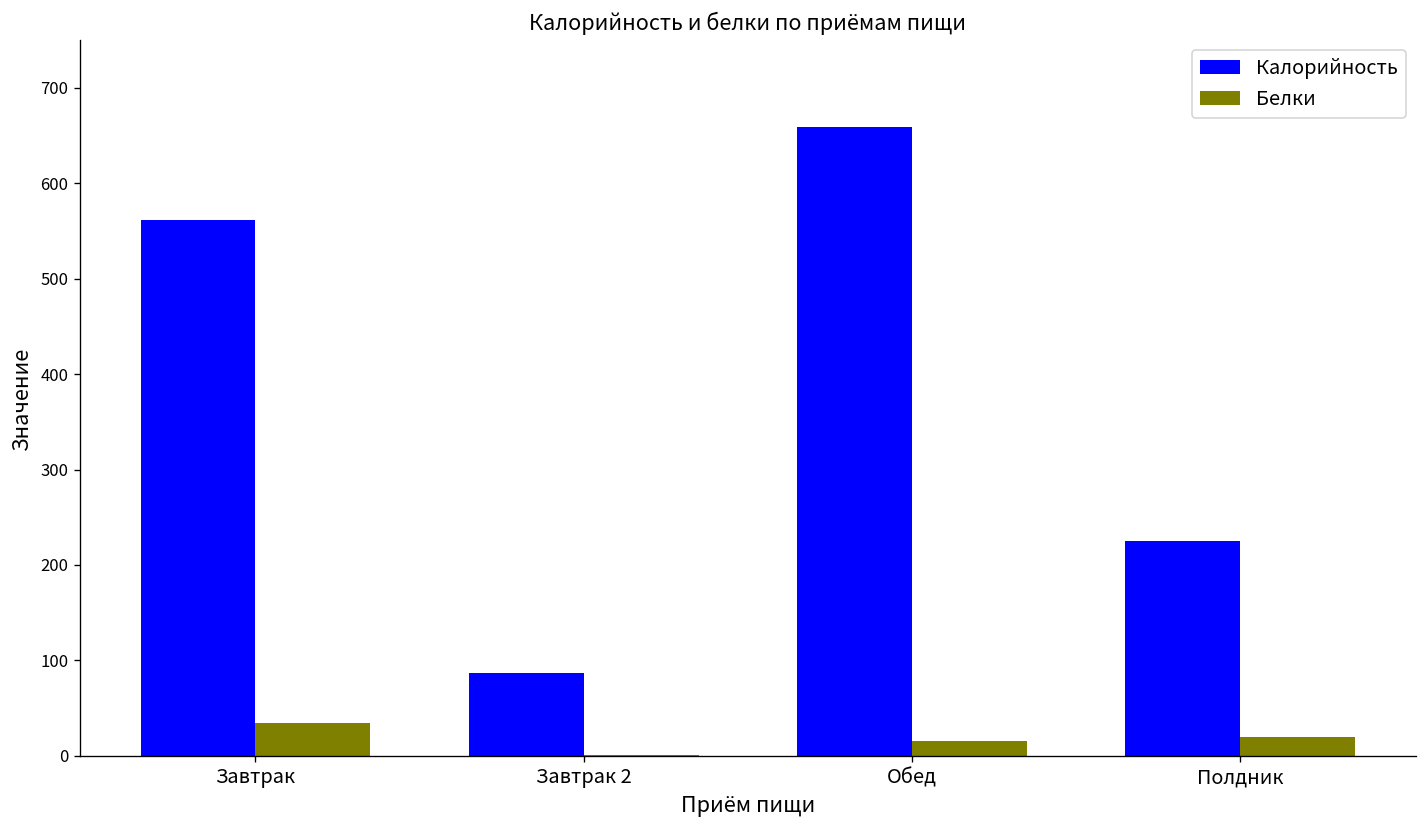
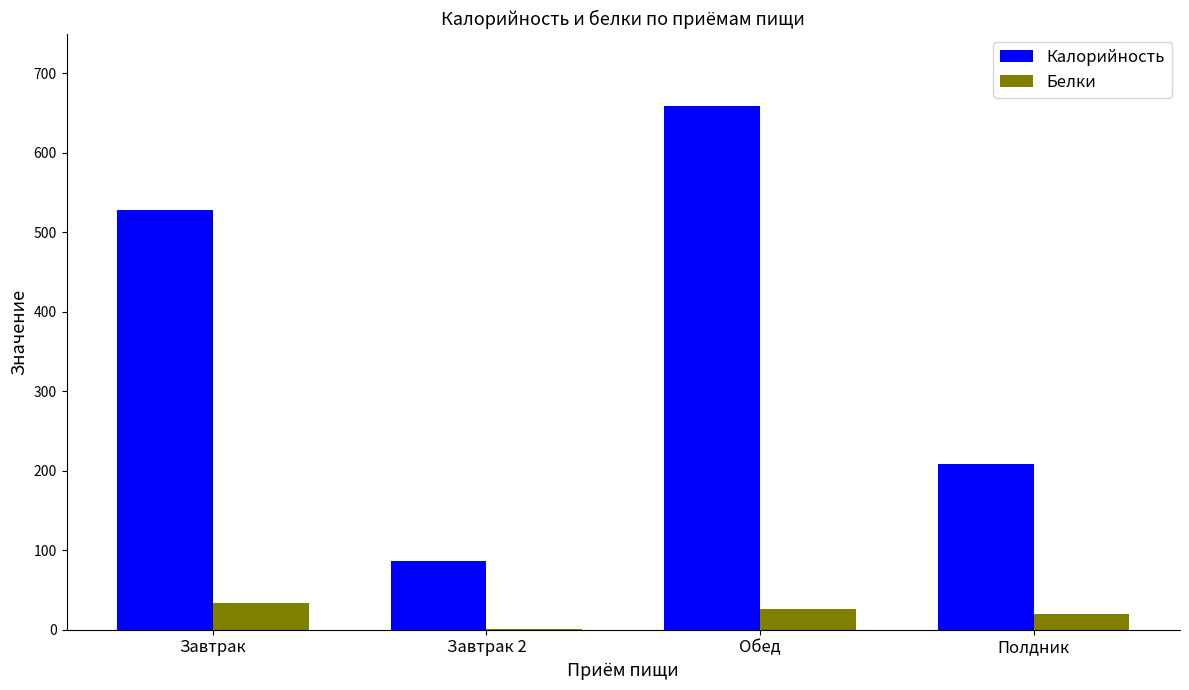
Калорийность, Завтрак: 560 -> 530
Белки, Обед: 20 -> 30
Калорийность, Полдник: 230 -> 210
